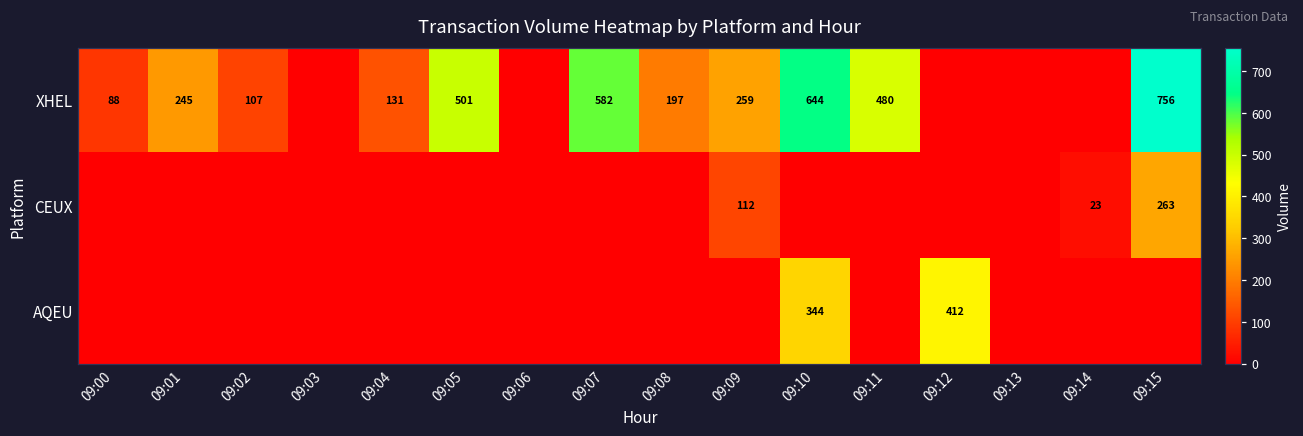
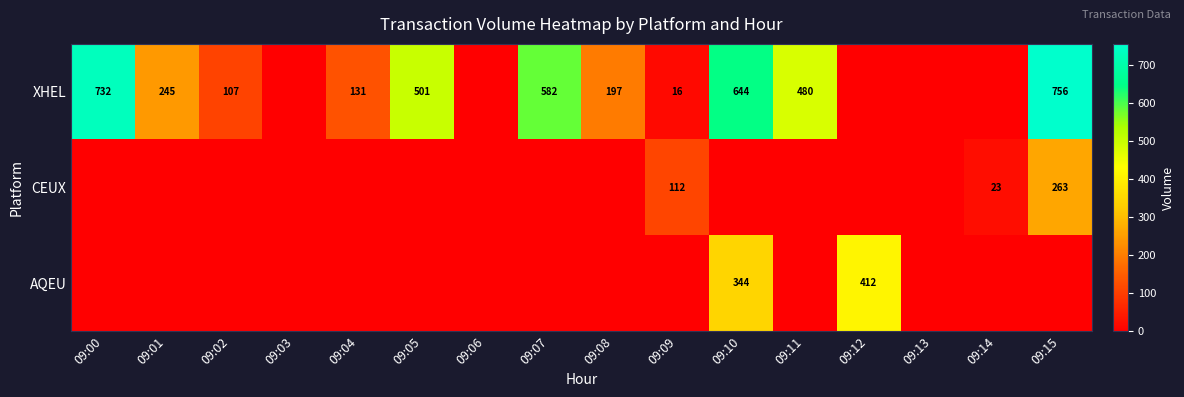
XHEL, 09:00: 88 -> 732
XHEL, 09:09: 259 -> 16
